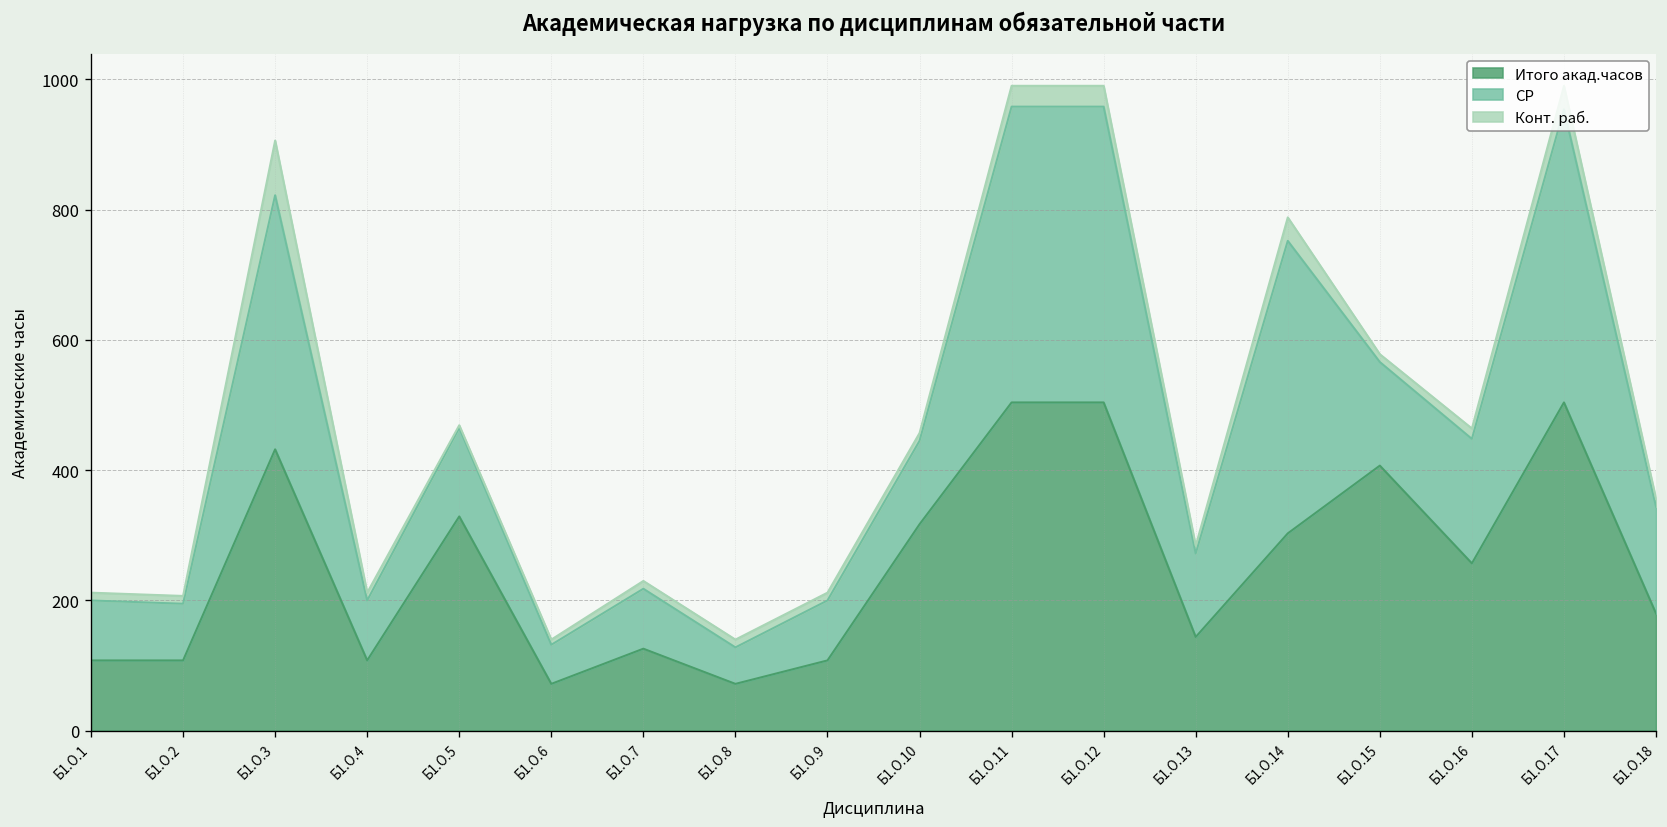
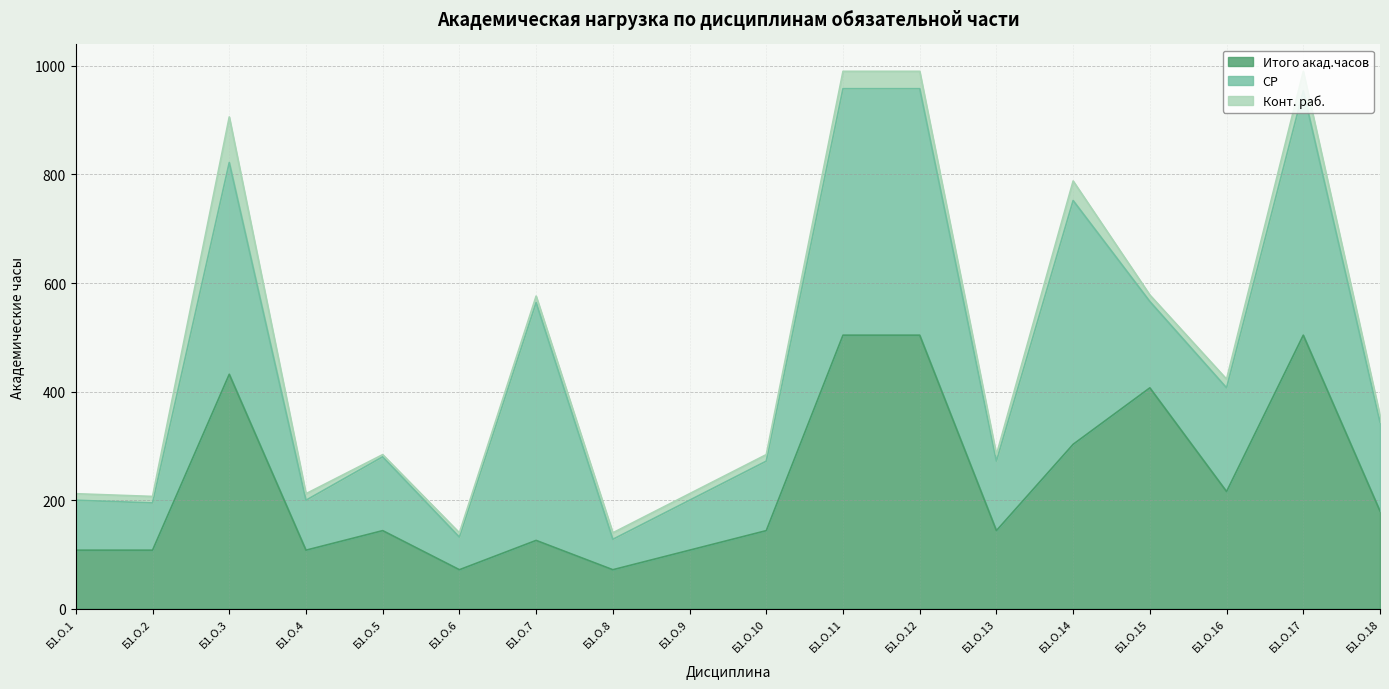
Итого акад.часов, Б1.О.5: 330 -> 140
СР, Б1.О.7: 90 -> 440
Итого акад.часов, Б1.О.10: 320 -> 140
Итого акад.часов, Б1.О.16: 260 -> 220
